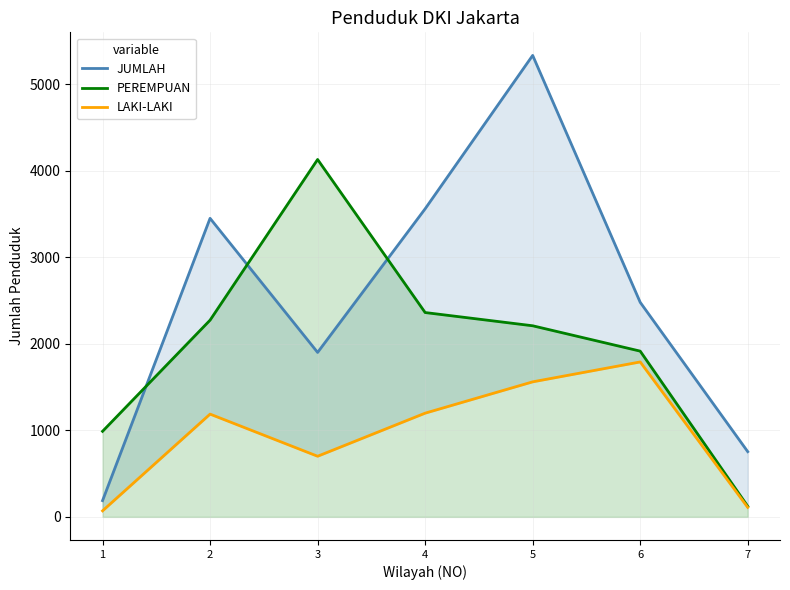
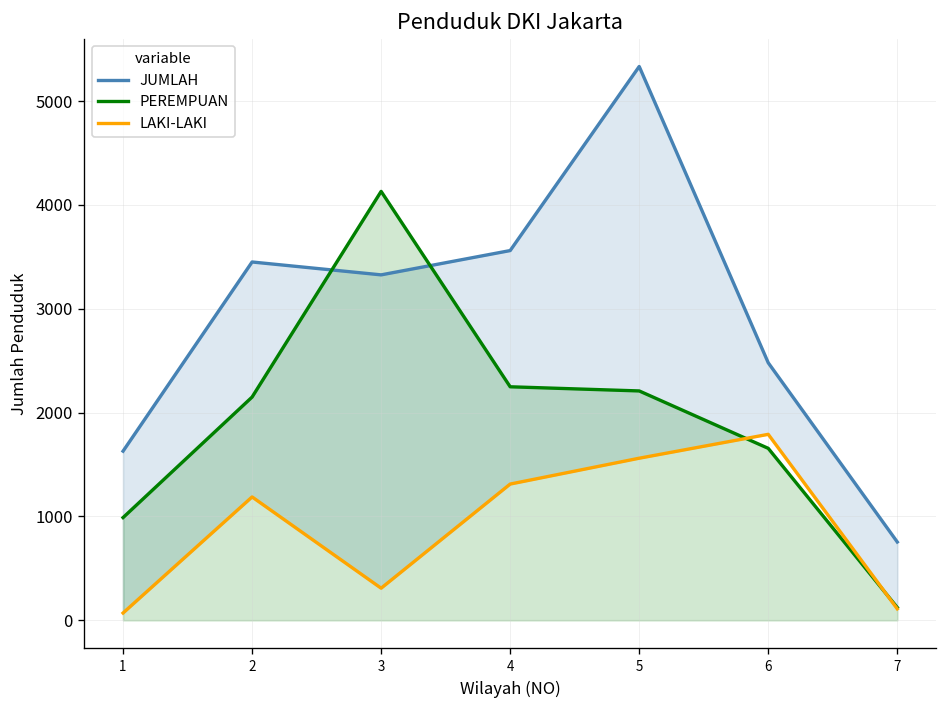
JUMLAH, 1: 200 -> 1600
PEREMPUAN, 2: 2300 -> 2200
JUMLAH, 3: 1900 -> 3300
LAKI-LAKI, 3: 700 -> 300
PEREMPUAN, 4: 2400 -> 2200
LAKI-LAKI, 4: 1200 -> 1300
PEREMPUAN, 6: 1900 -> 1700
